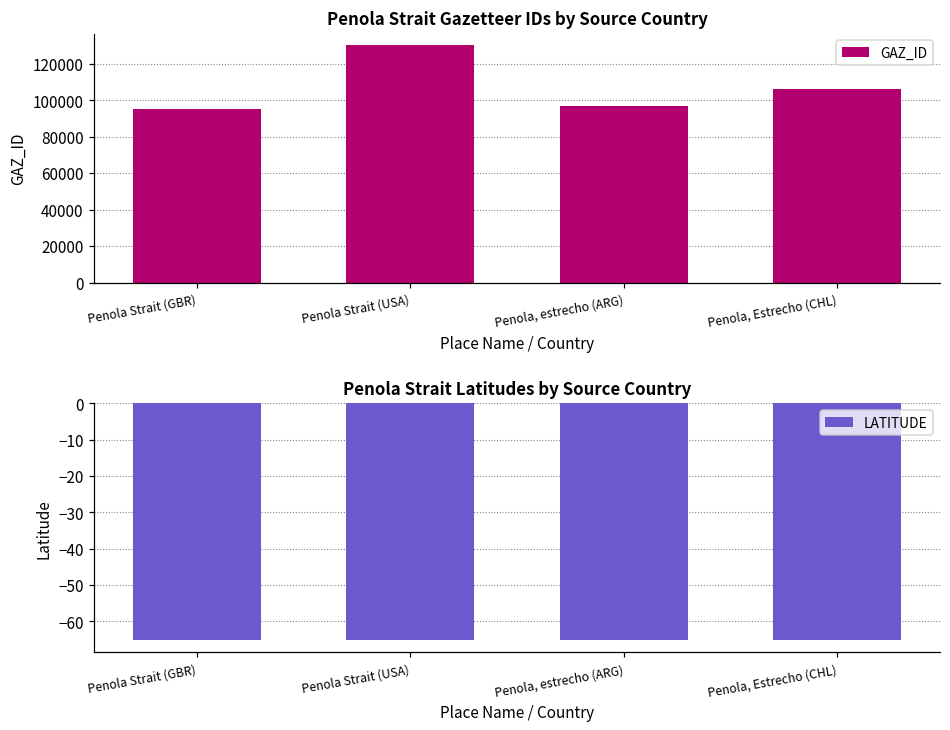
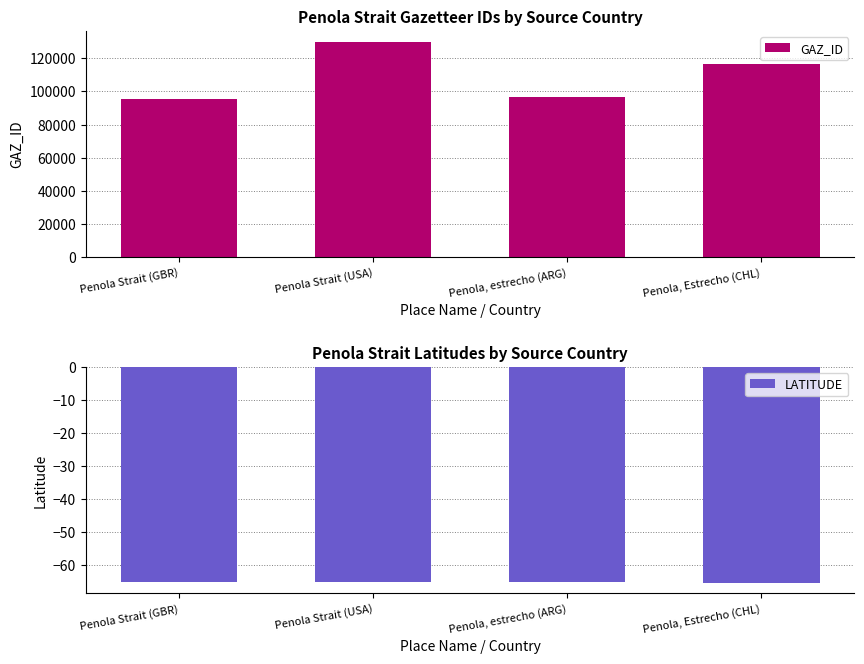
Penola Strait Gazetteer IDs by Source Country, Penola, Estrecho (CHL): 106000 -> 117000
